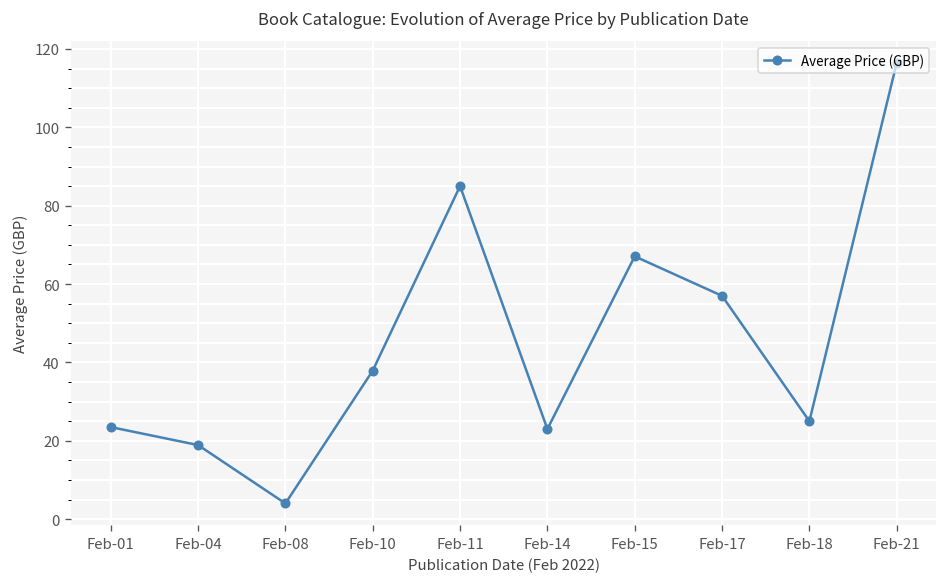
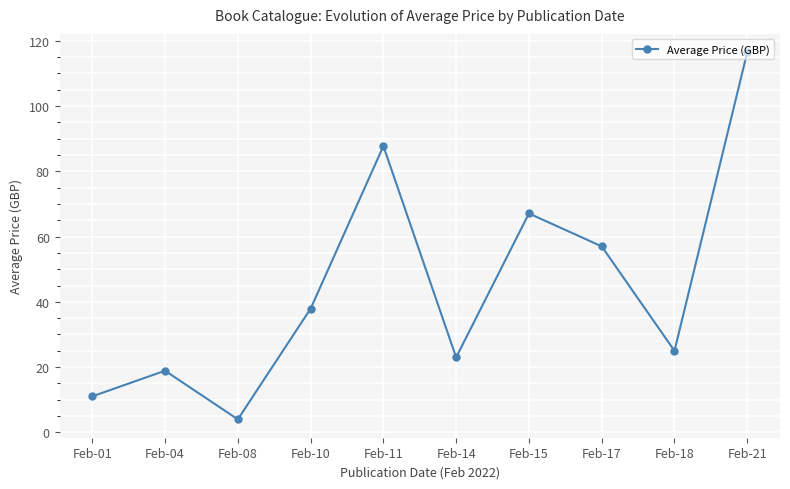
Feb-01: 23 -> 11
Feb-11: 85 -> 88
